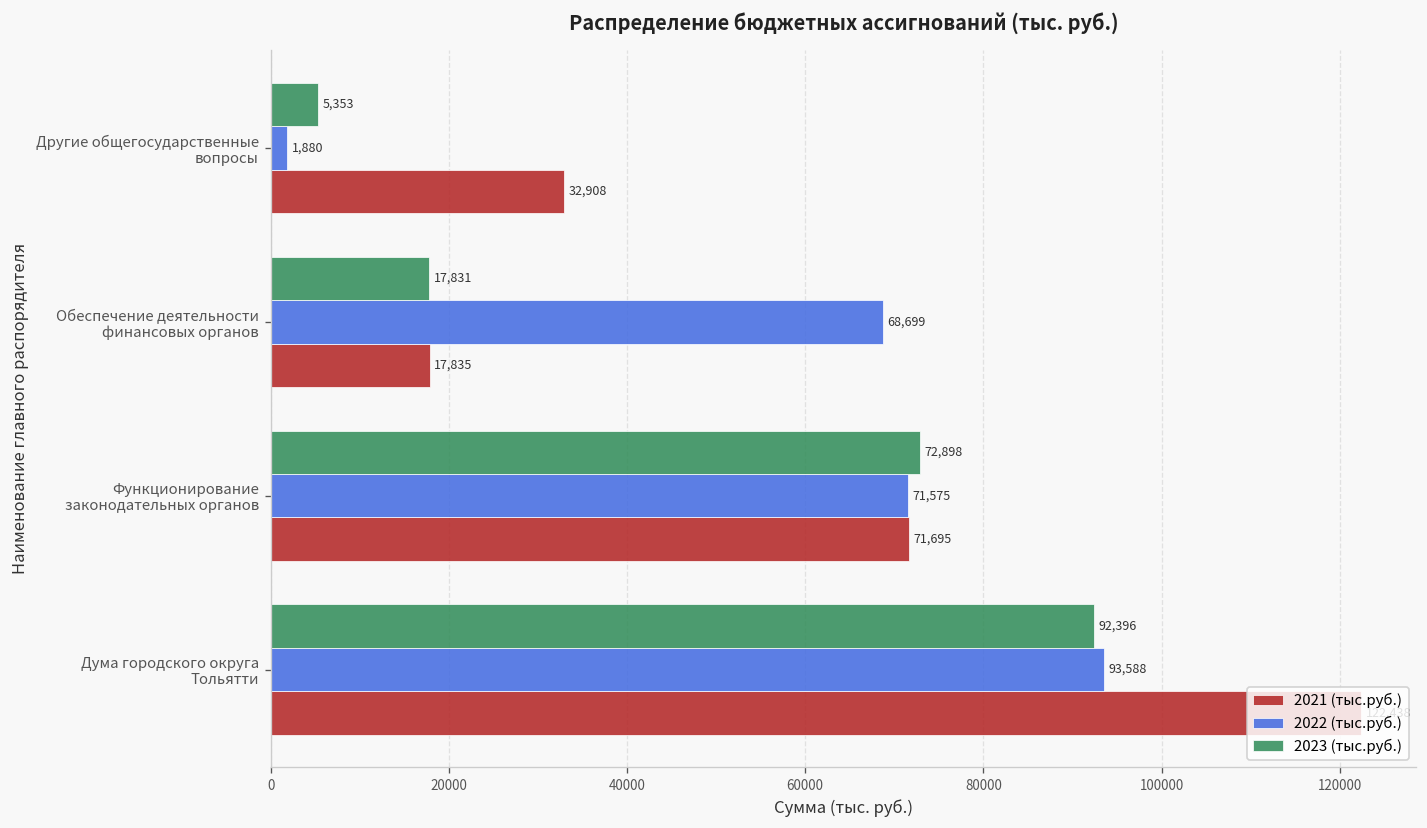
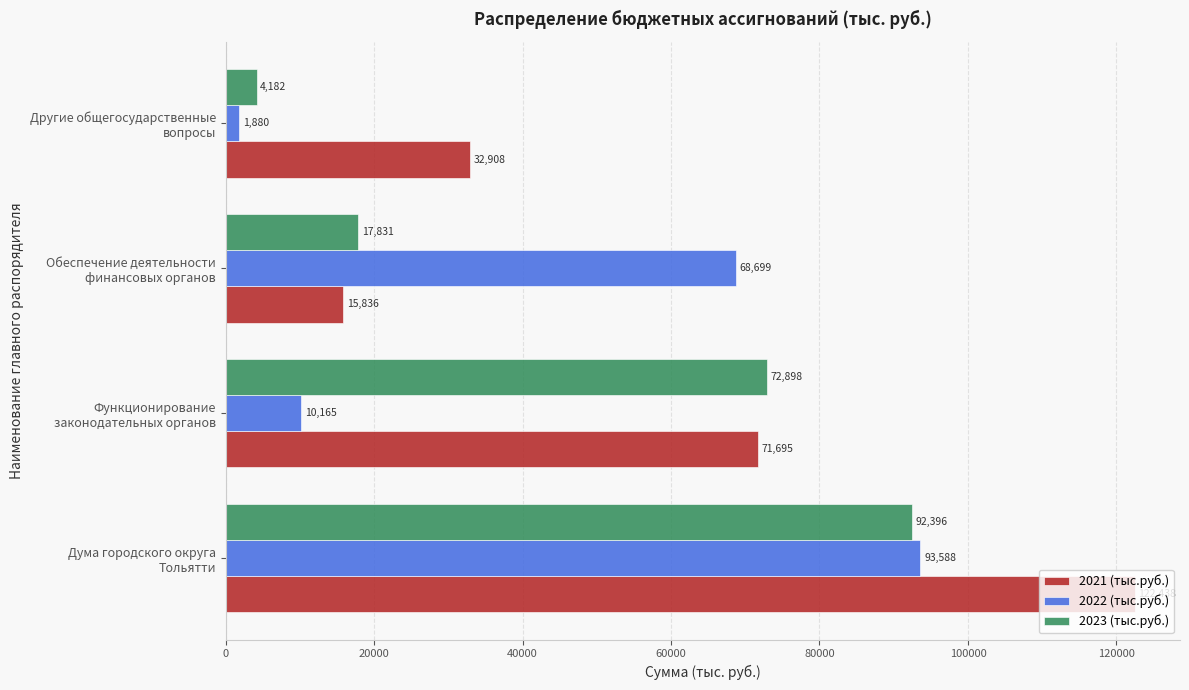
2023 (тыс.руб.), Другие общегосударственные вопросы: 5,353 -> 4,182
2021 (тыс.руб.), Обеспечение деятельности финансовых органов: 17,835 -> 15,836
2022 (тыс.руб.), Функционирование законодательных органов: 71,575 -> 10,165
